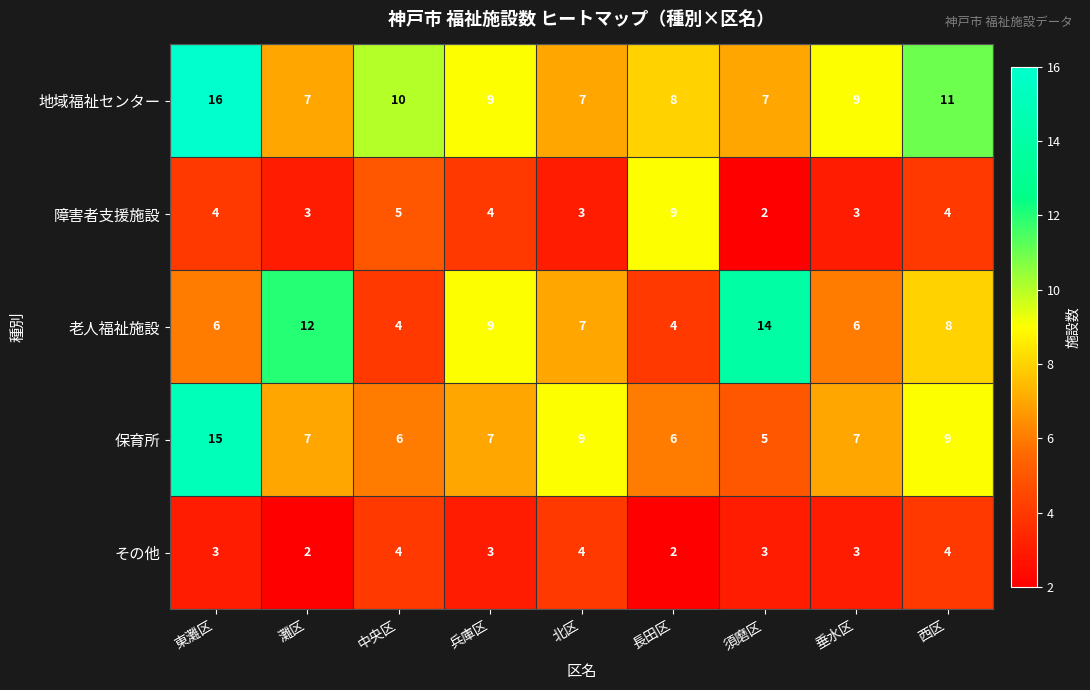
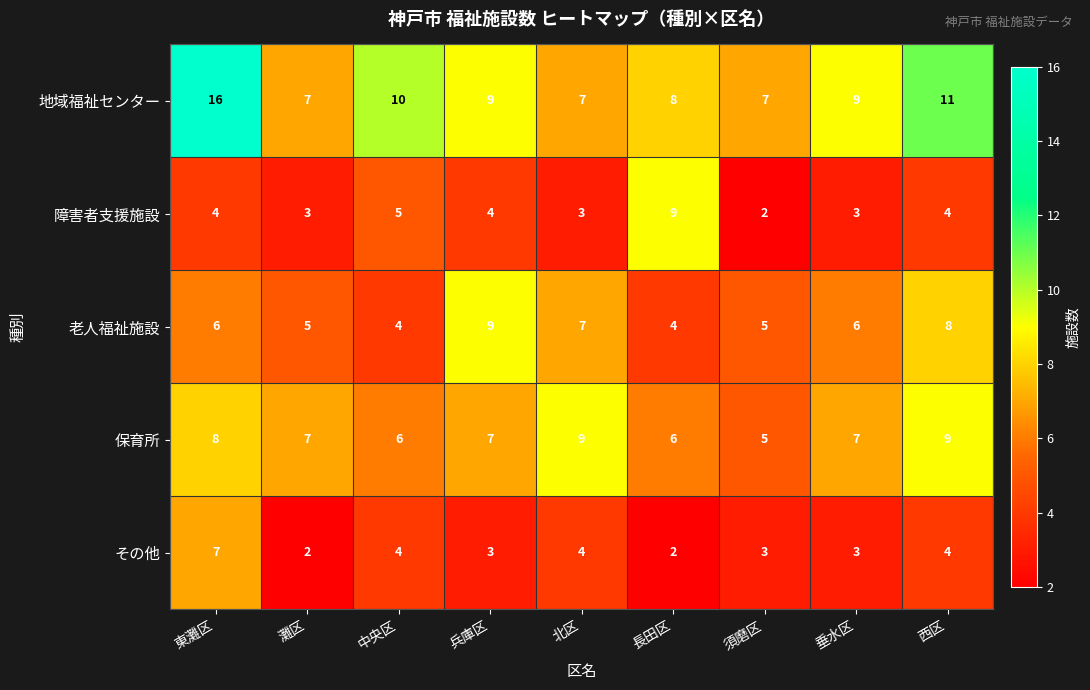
老人福祉施設, 灘区: 12 -> 5
老人福祉施設, 須磨区: 14 -> 5
保育所, 東灘区: 15 -> 8
その他, 東灘区: 3 -> 7
